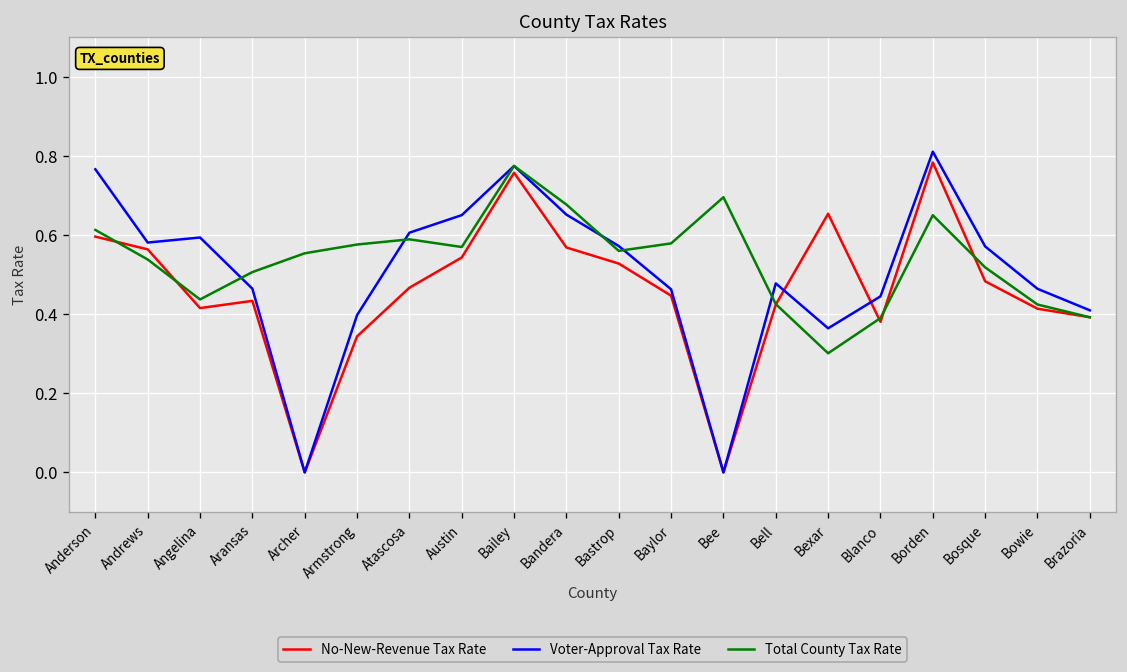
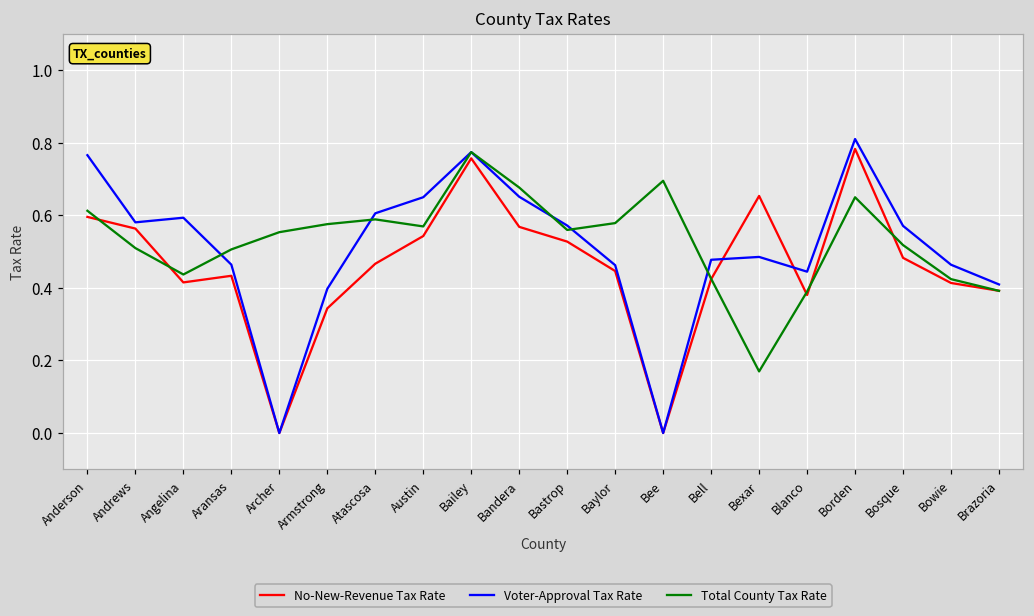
Total County Tax Rate, Andrews: 0.54 -> 0.51
Voter-Approval Tax Rate, Bexar: 0.36 -> 0.49
Total County Tax Rate, Bexar: 0.30 -> 0.17
